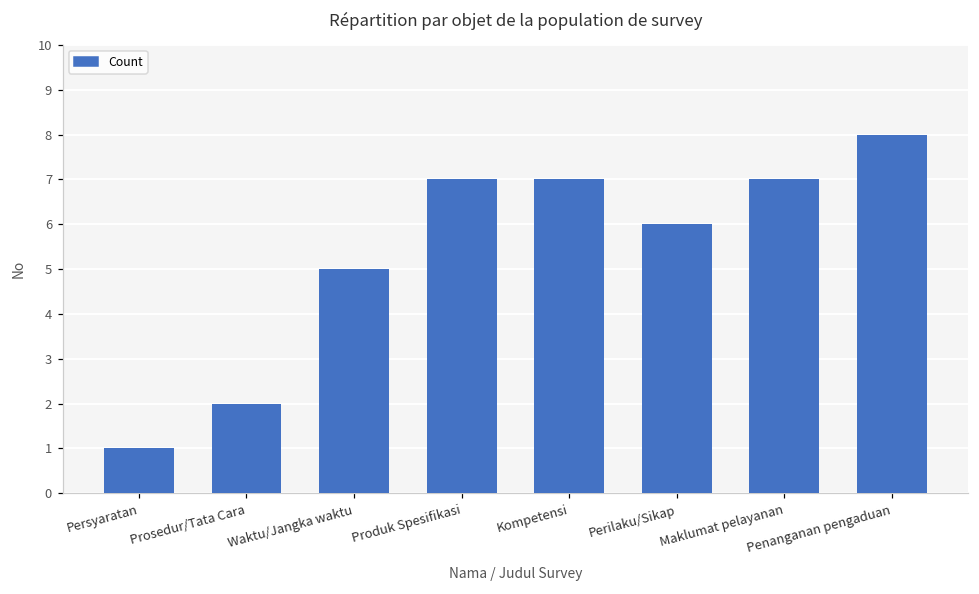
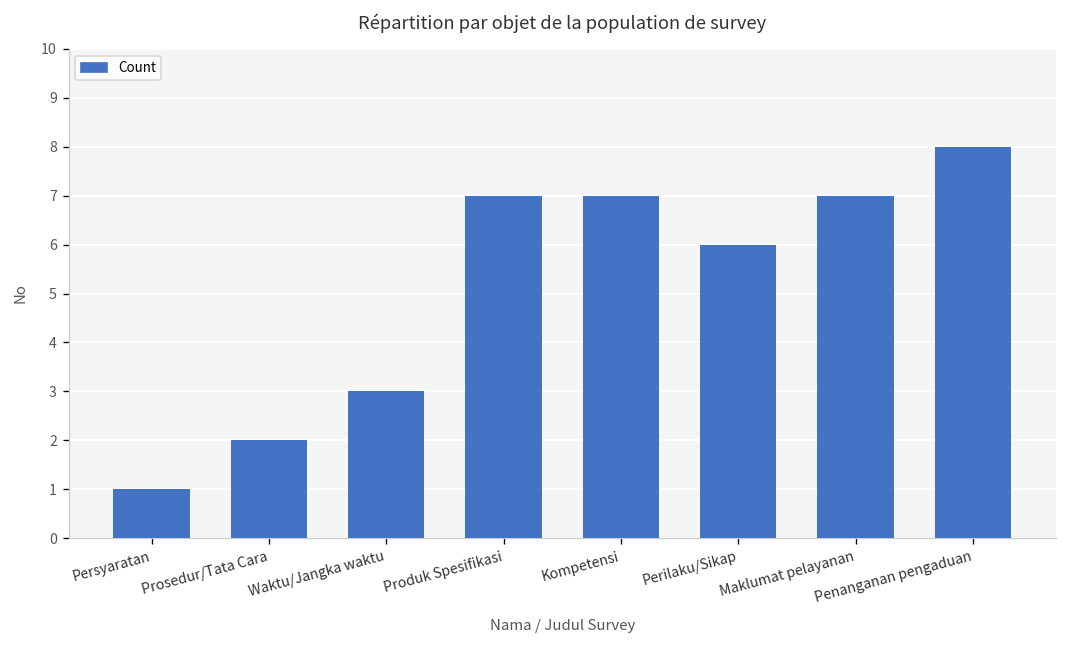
Waktu/Jangka waktu: 5 -> 3
